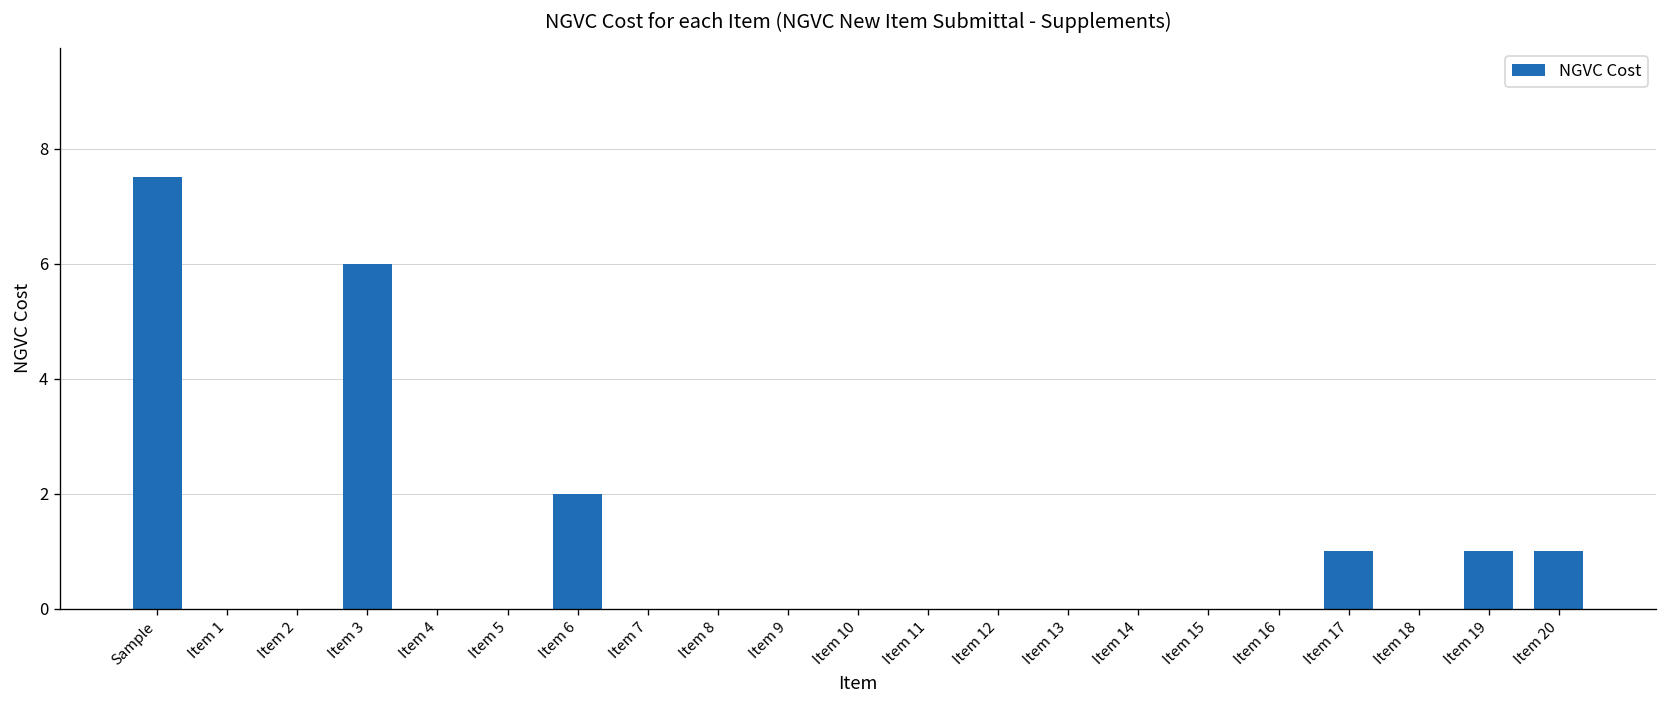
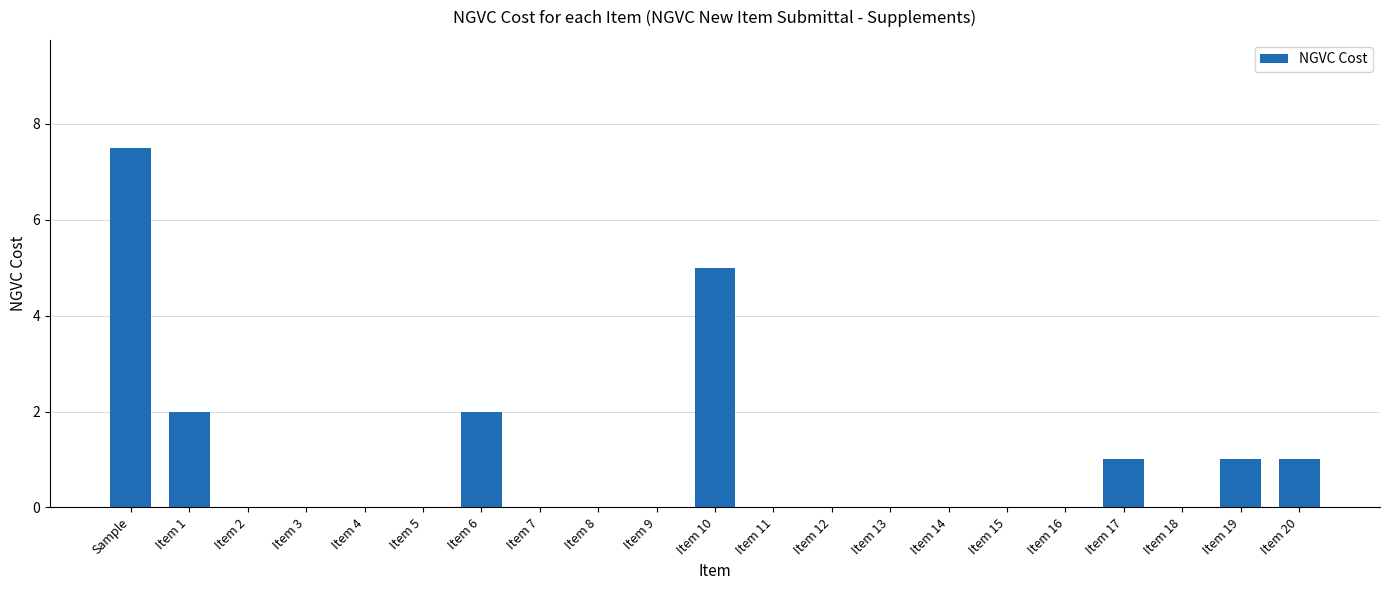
Item 1: 0 -> 2
Item 3: 6 -> 0
Item 10: 0 -> 5
